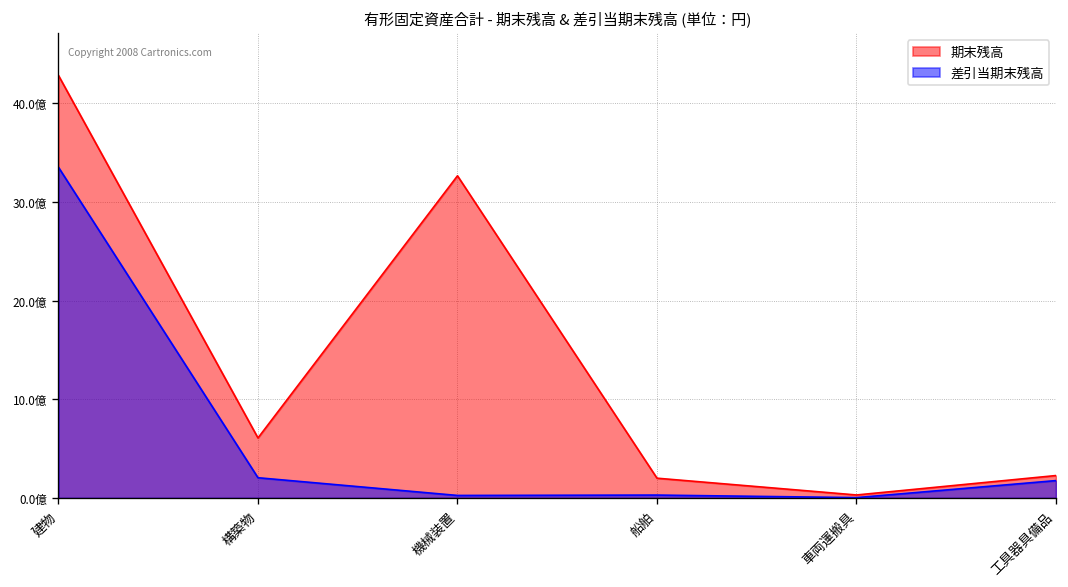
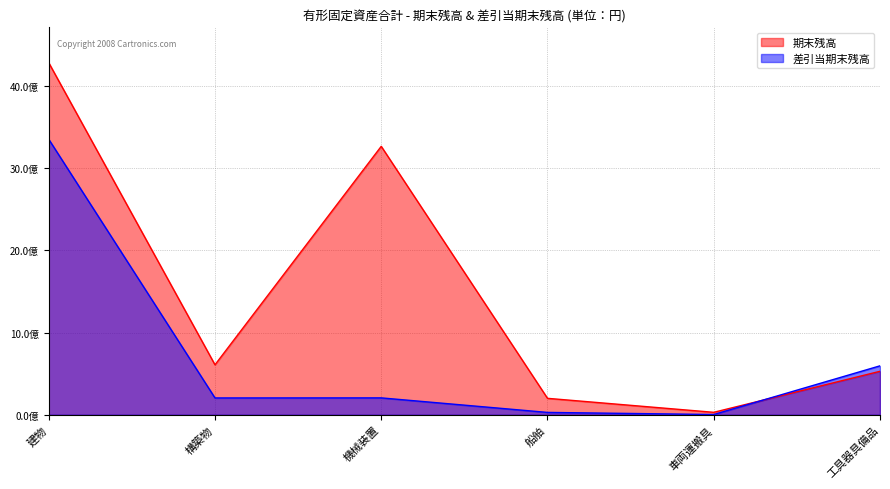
差引当期末残高, 機械装置: 0億 -> 2億
期末残高, 工具器具備品: 2億 -> 5億
差引当期末残高, 工具器具備品: 2億 -> 6億
